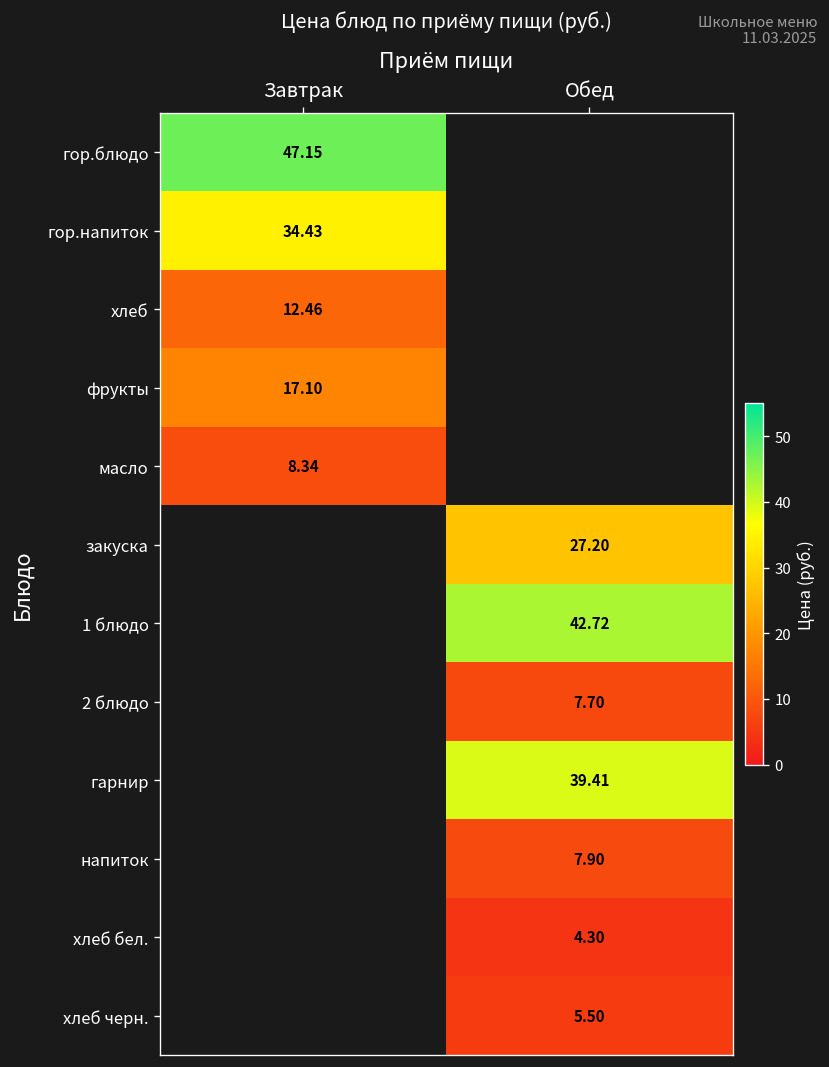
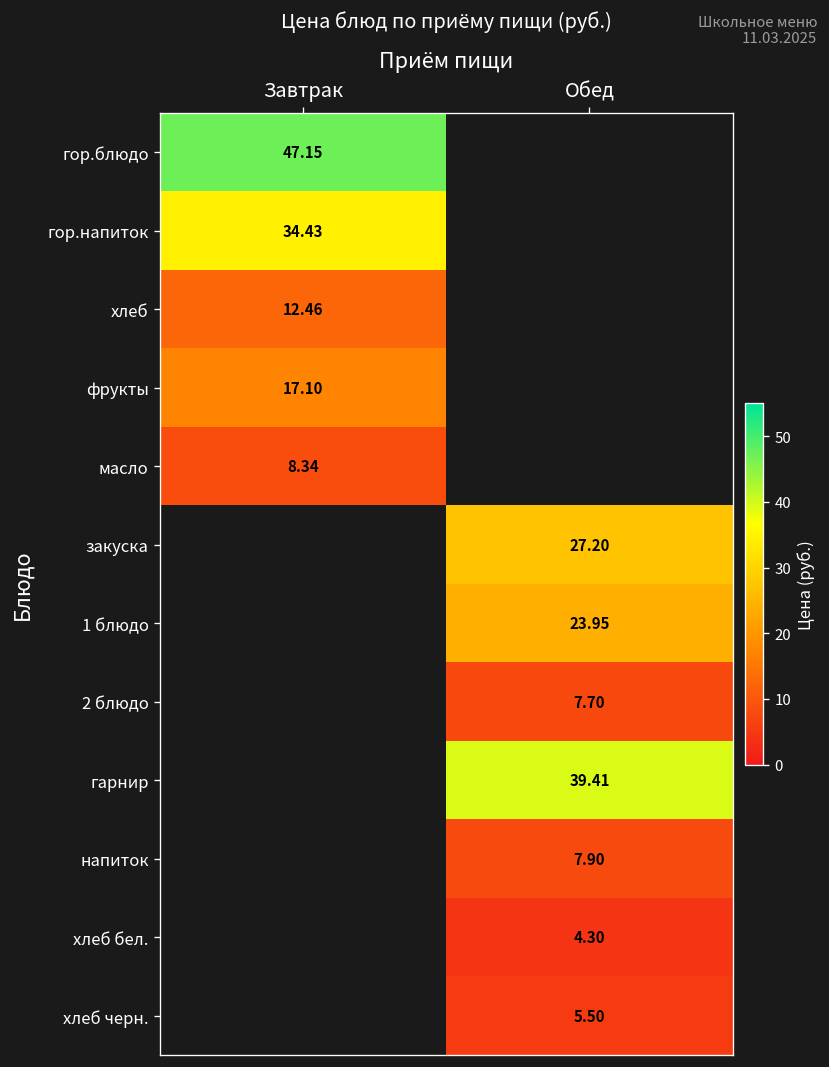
1 блюдо, Обед: 42.72 -> 23.95
